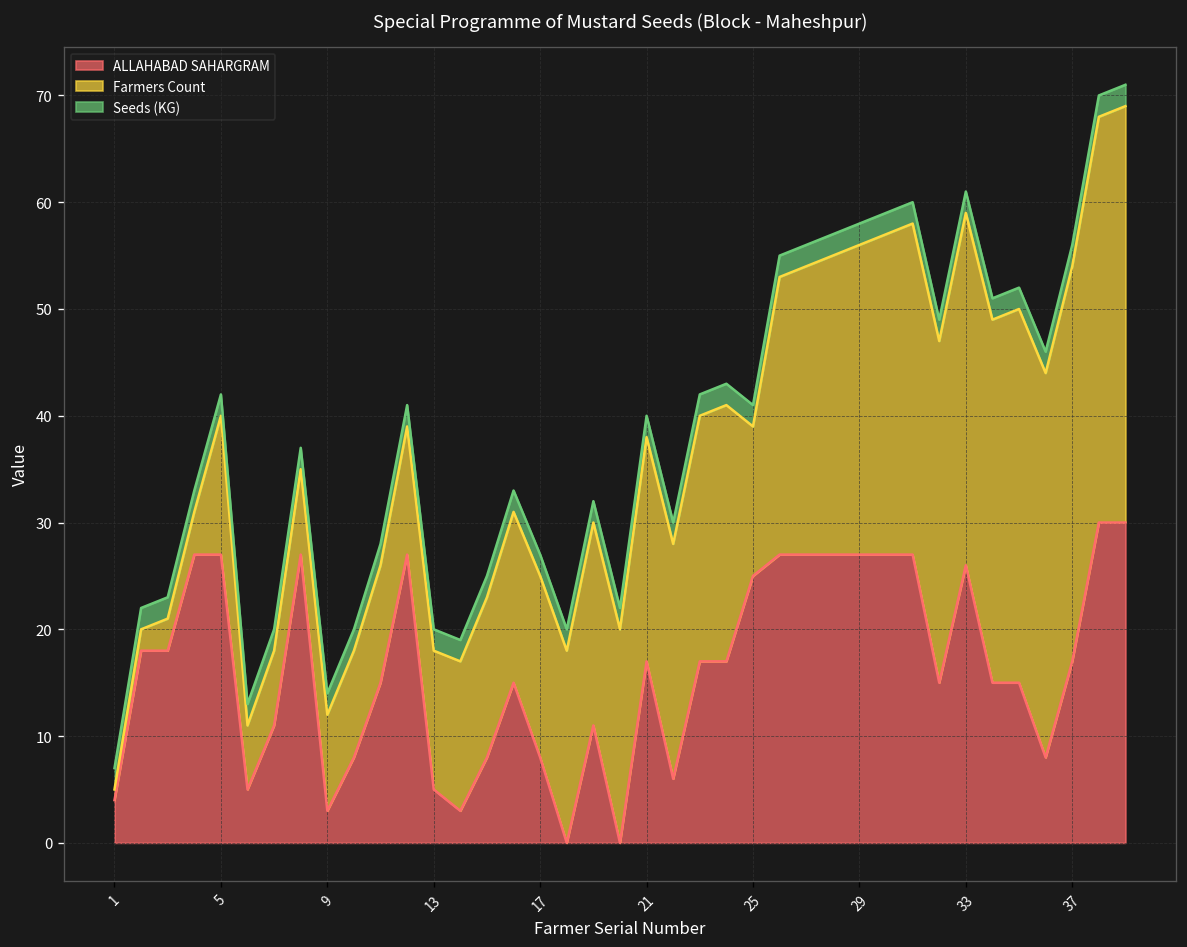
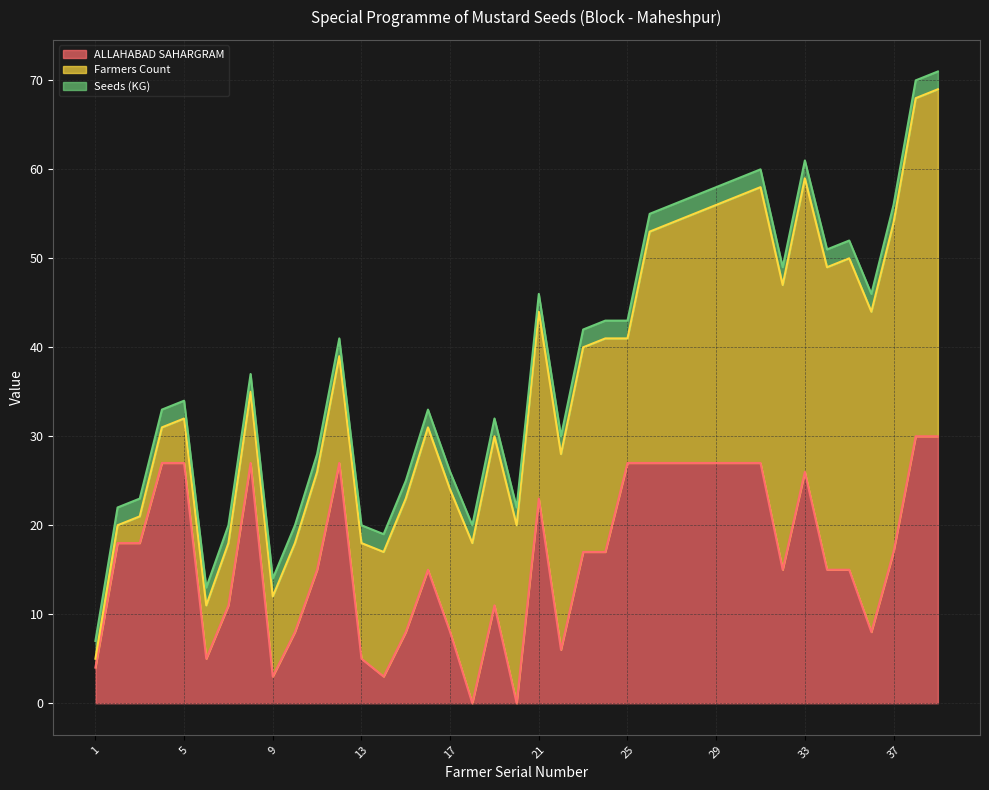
Farmers Count, 5: 13 -> 5
Farmers Count, 17: 17 -> 16
ALLAHABAD SAHARGRAM, 21: 17 -> 23
ALLAHABAD SAHARGRAM, 25: 25 -> 27
